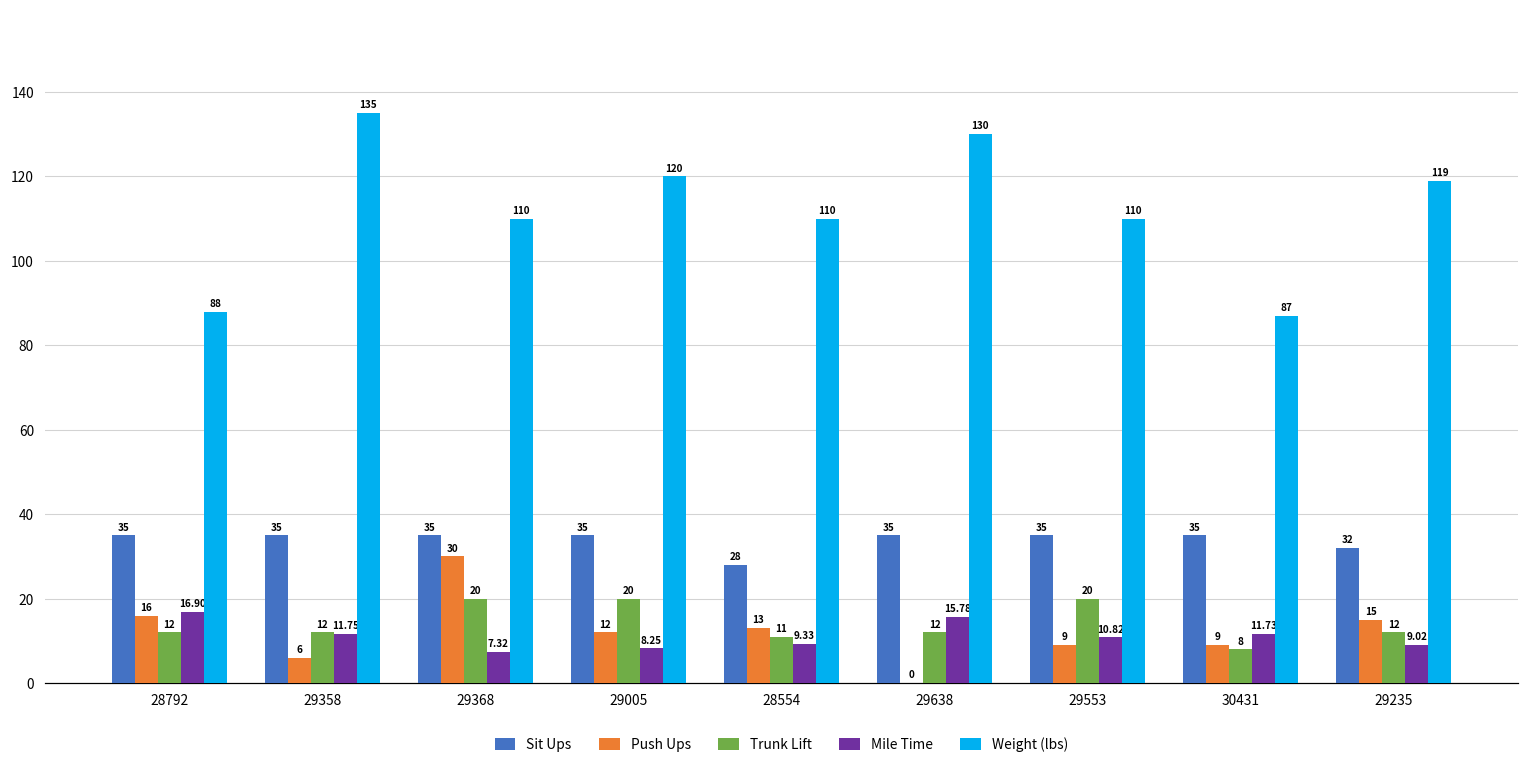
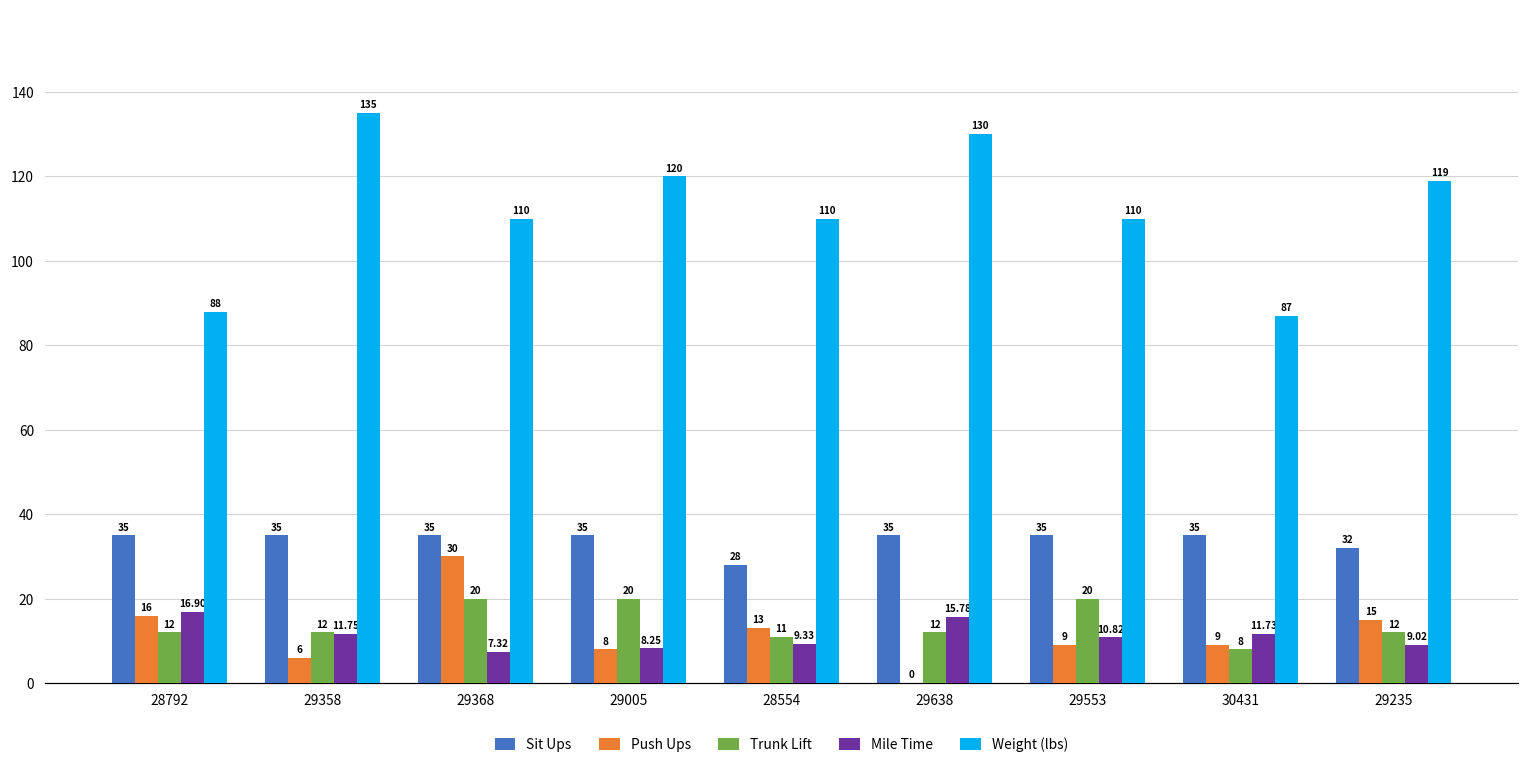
Push Ups, 29005: 12 -> 8
